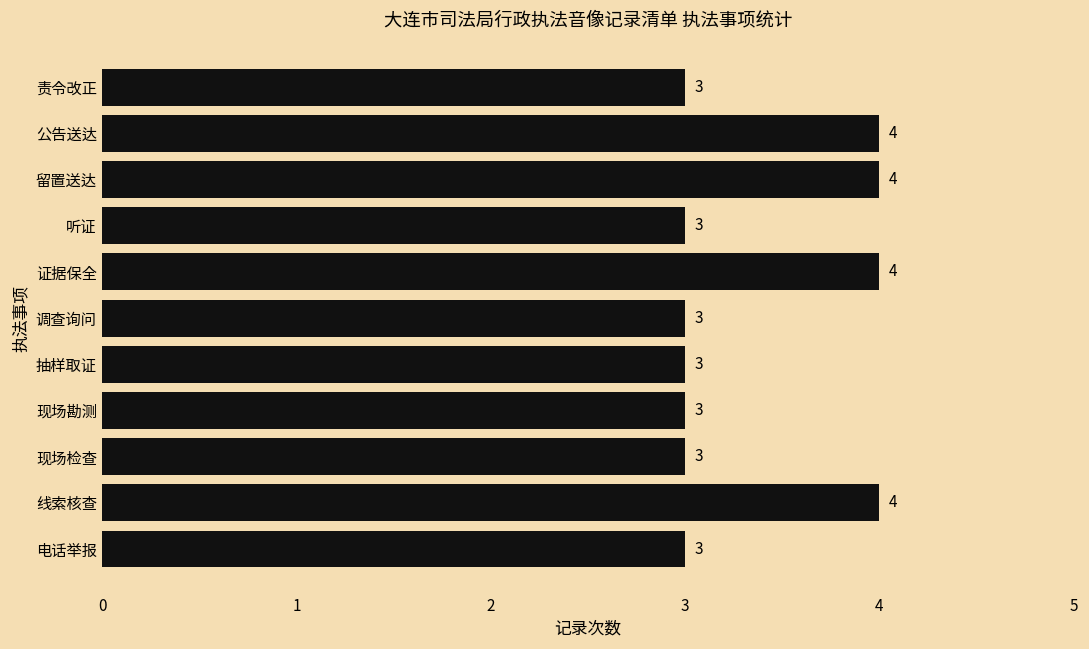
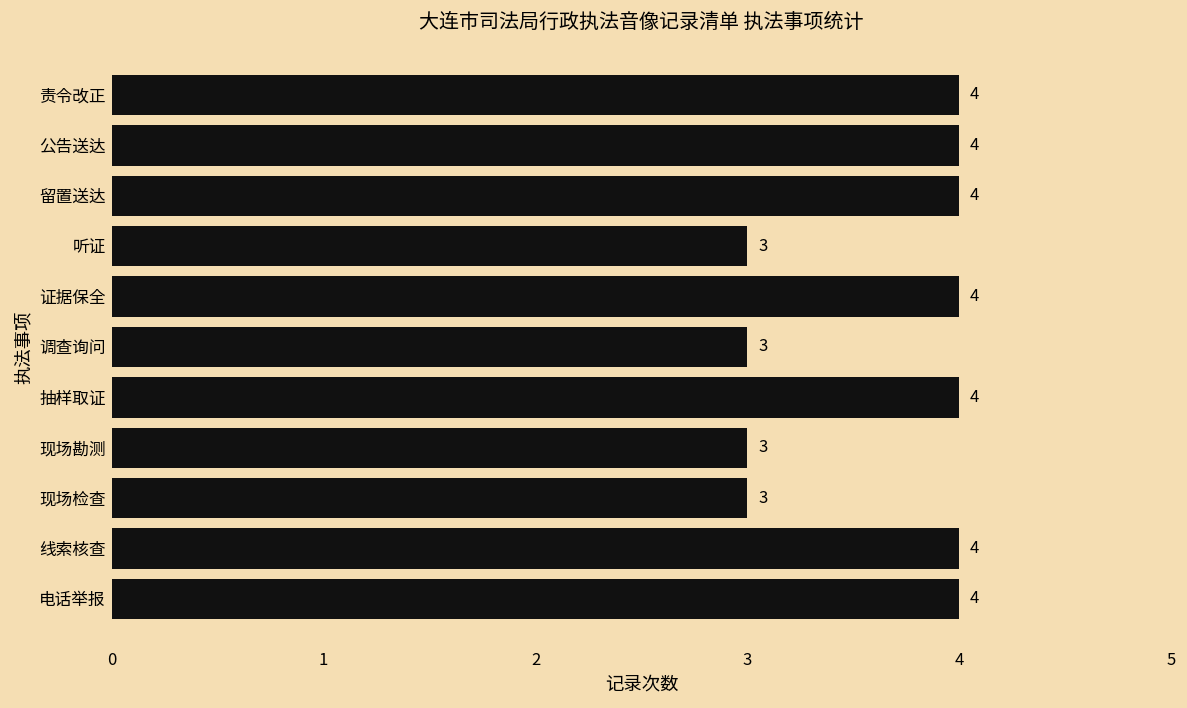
责令改正: 3 -> 4
抽样取证: 3 -> 4
电话举报: 3 -> 4
